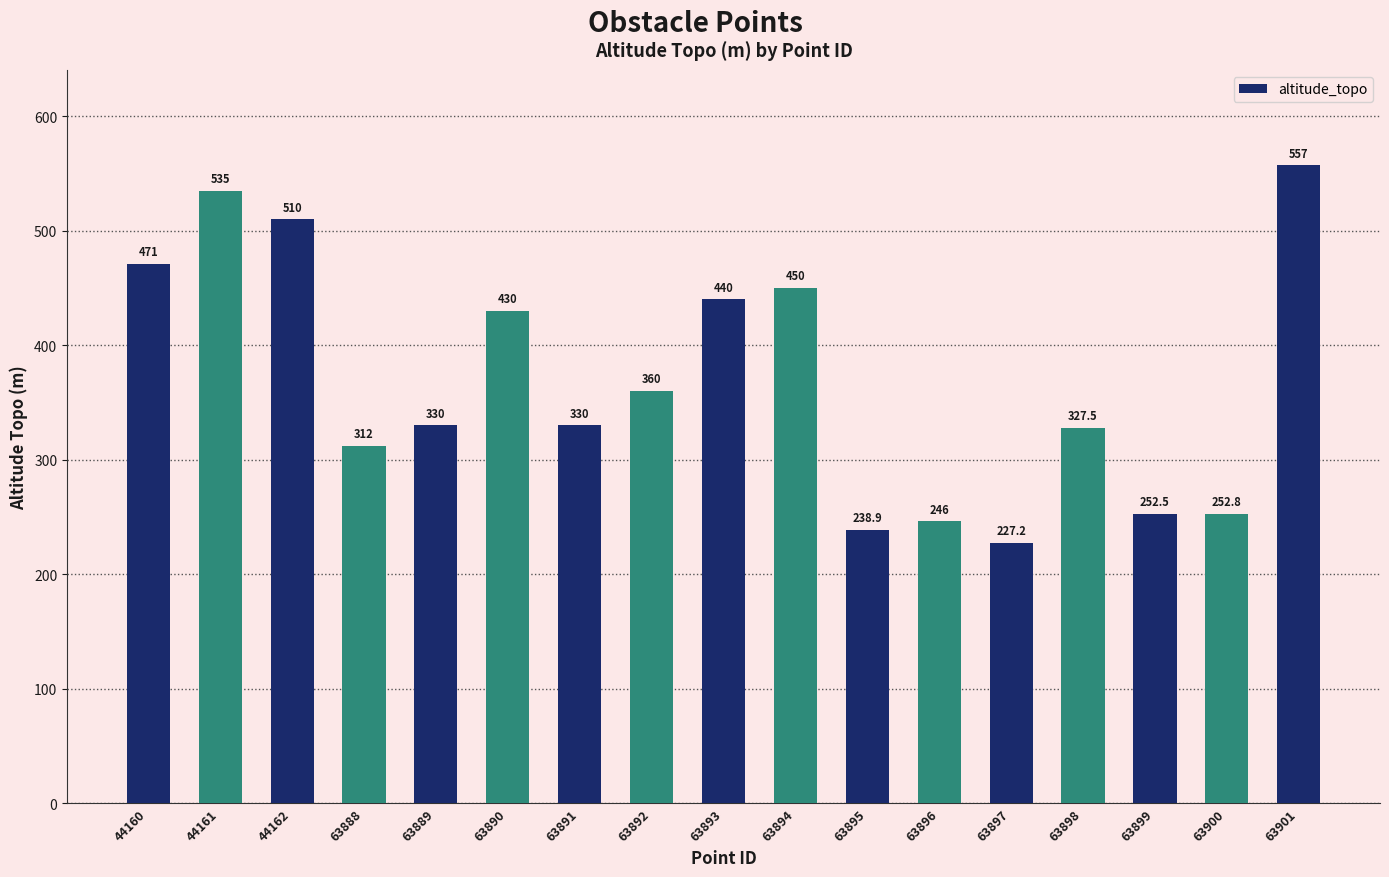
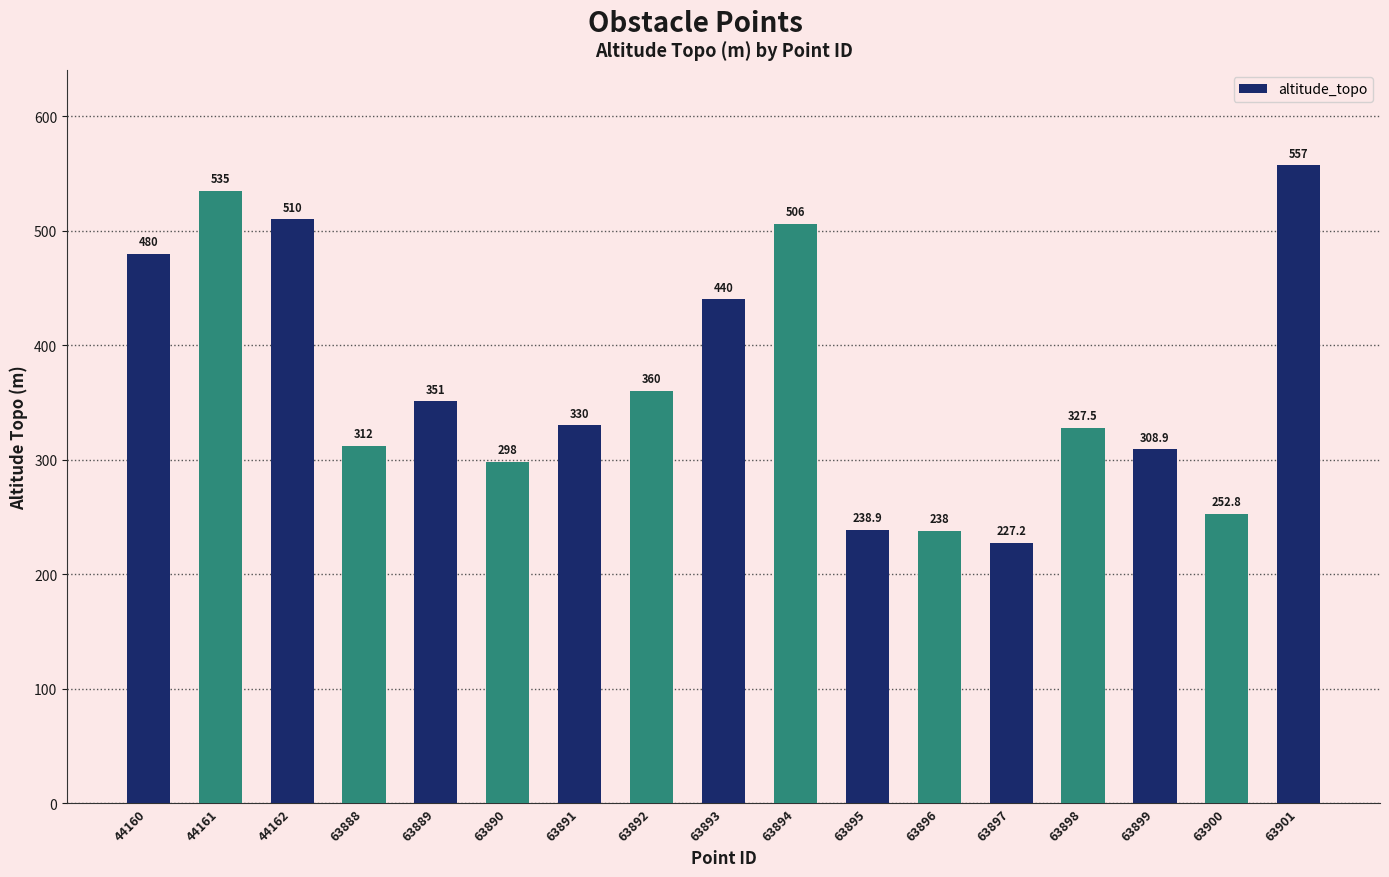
44160: 471 -> 480
63889: 330 -> 351
63890: 430 -> 298
63894: 450 -> 506
63896: 246 -> 238
63899: 252.5 -> 308.9
